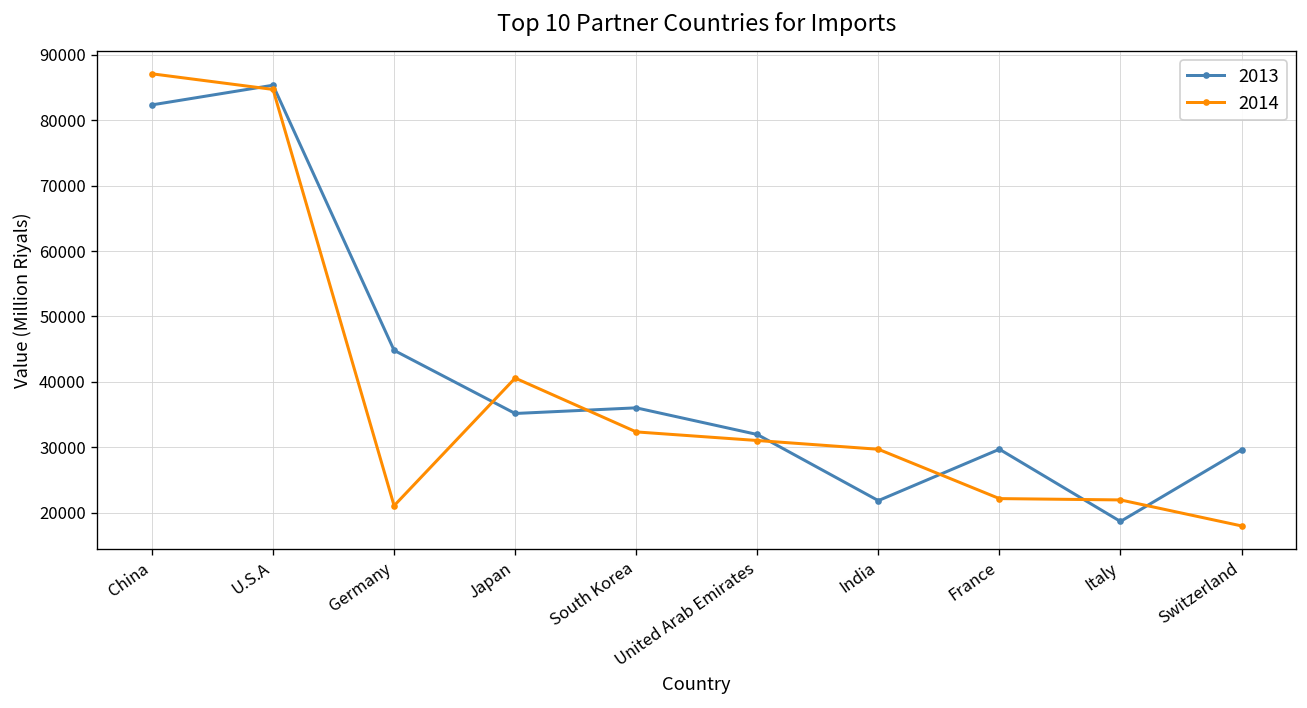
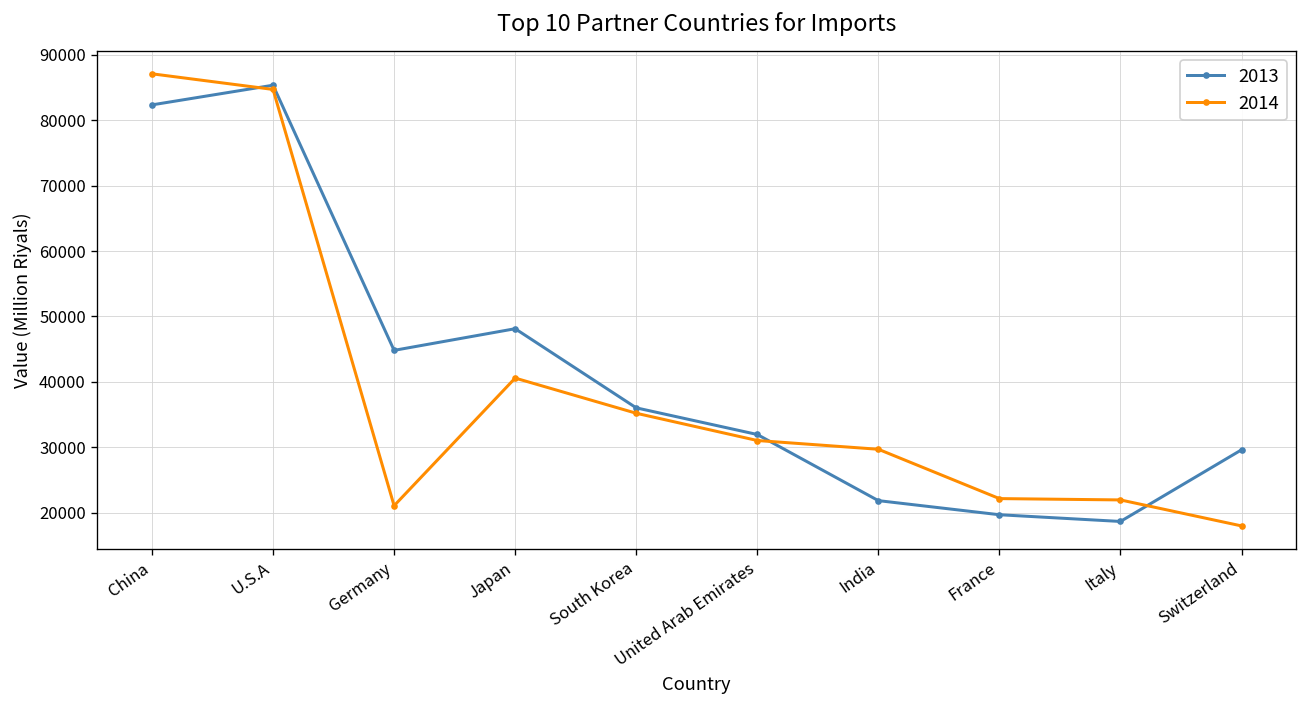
2013, Japan: 35000 -> 48000
2014, South Korea: 32000 -> 35000
2013, France: 30000 -> 20000
